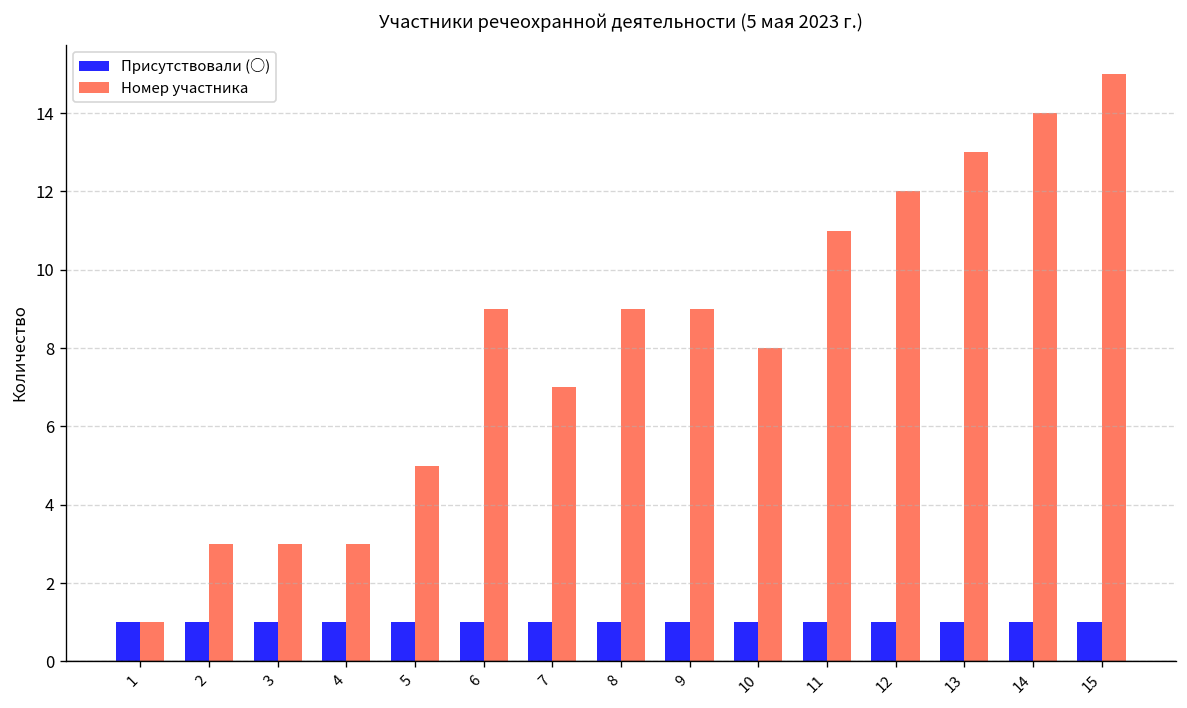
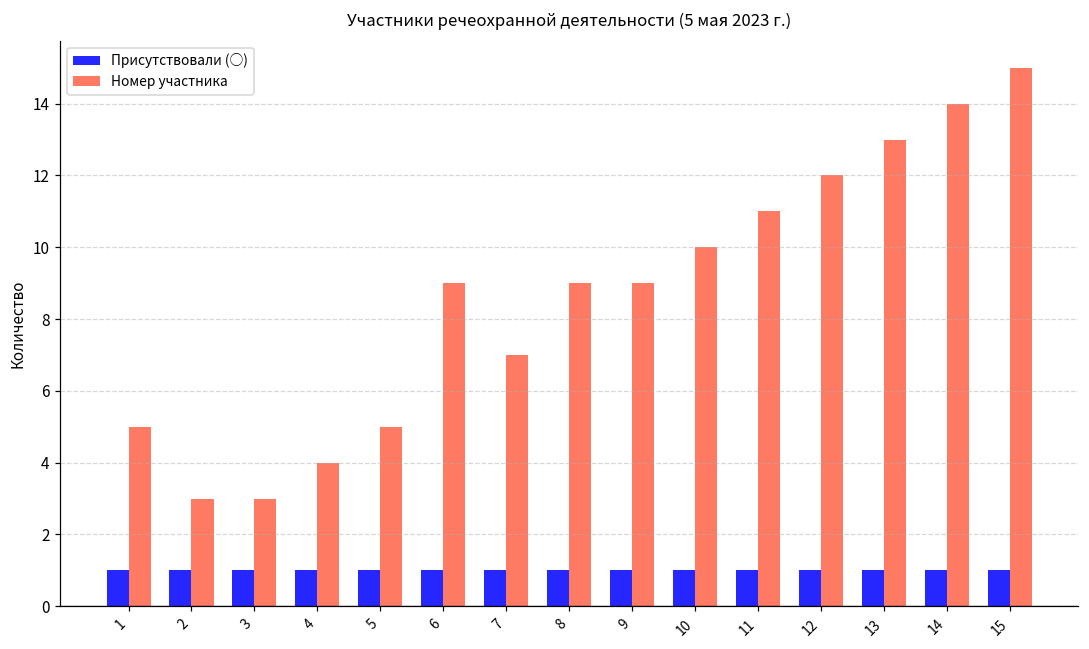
Номер участника, 1: 1 -> 5
Номер участника, 4: 3 -> 4
Номер участника, 10: 8 -> 10
